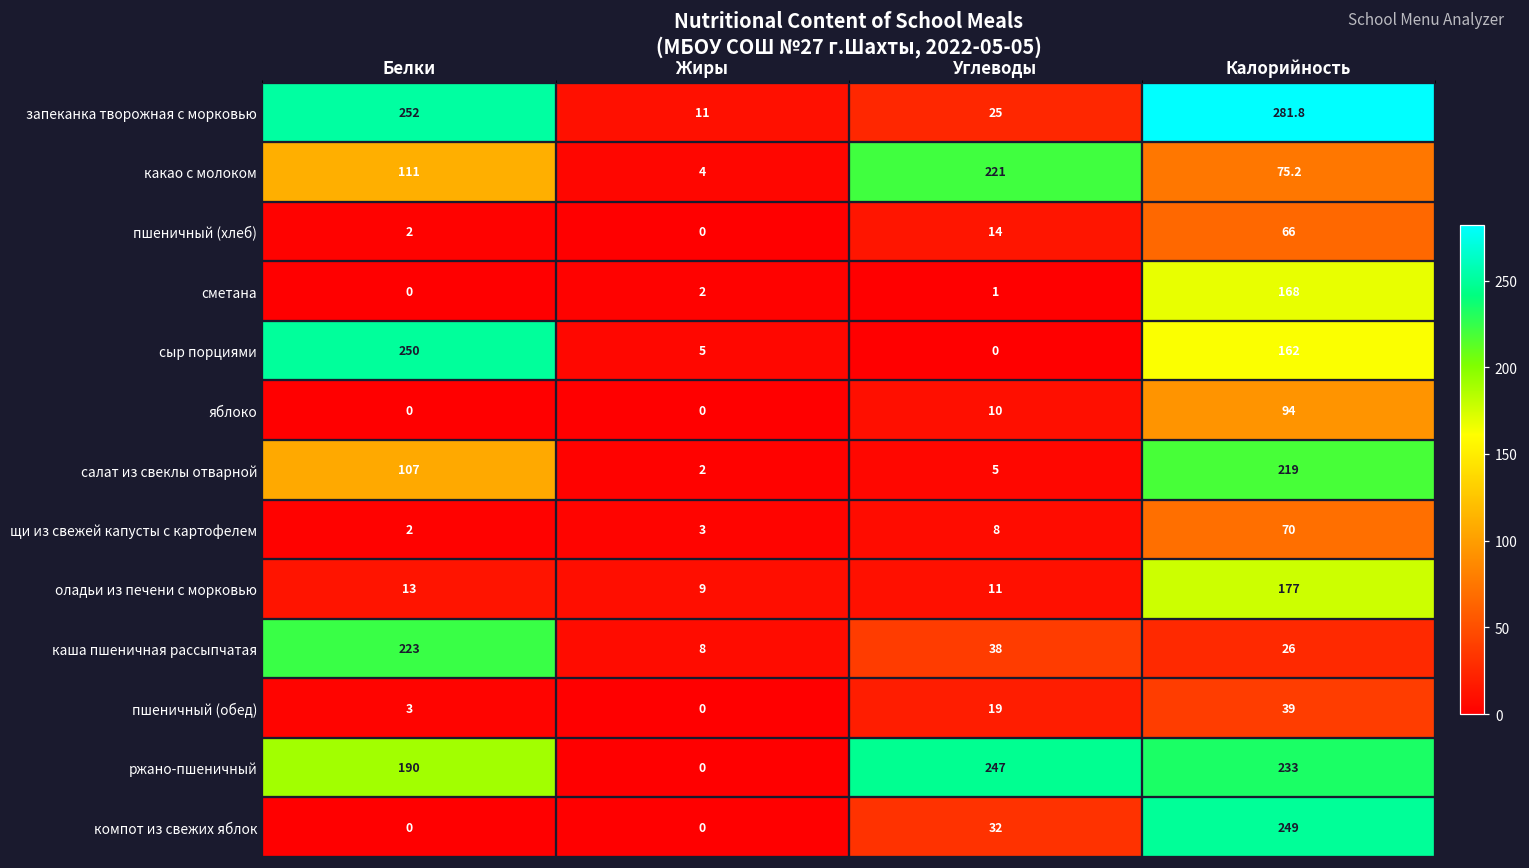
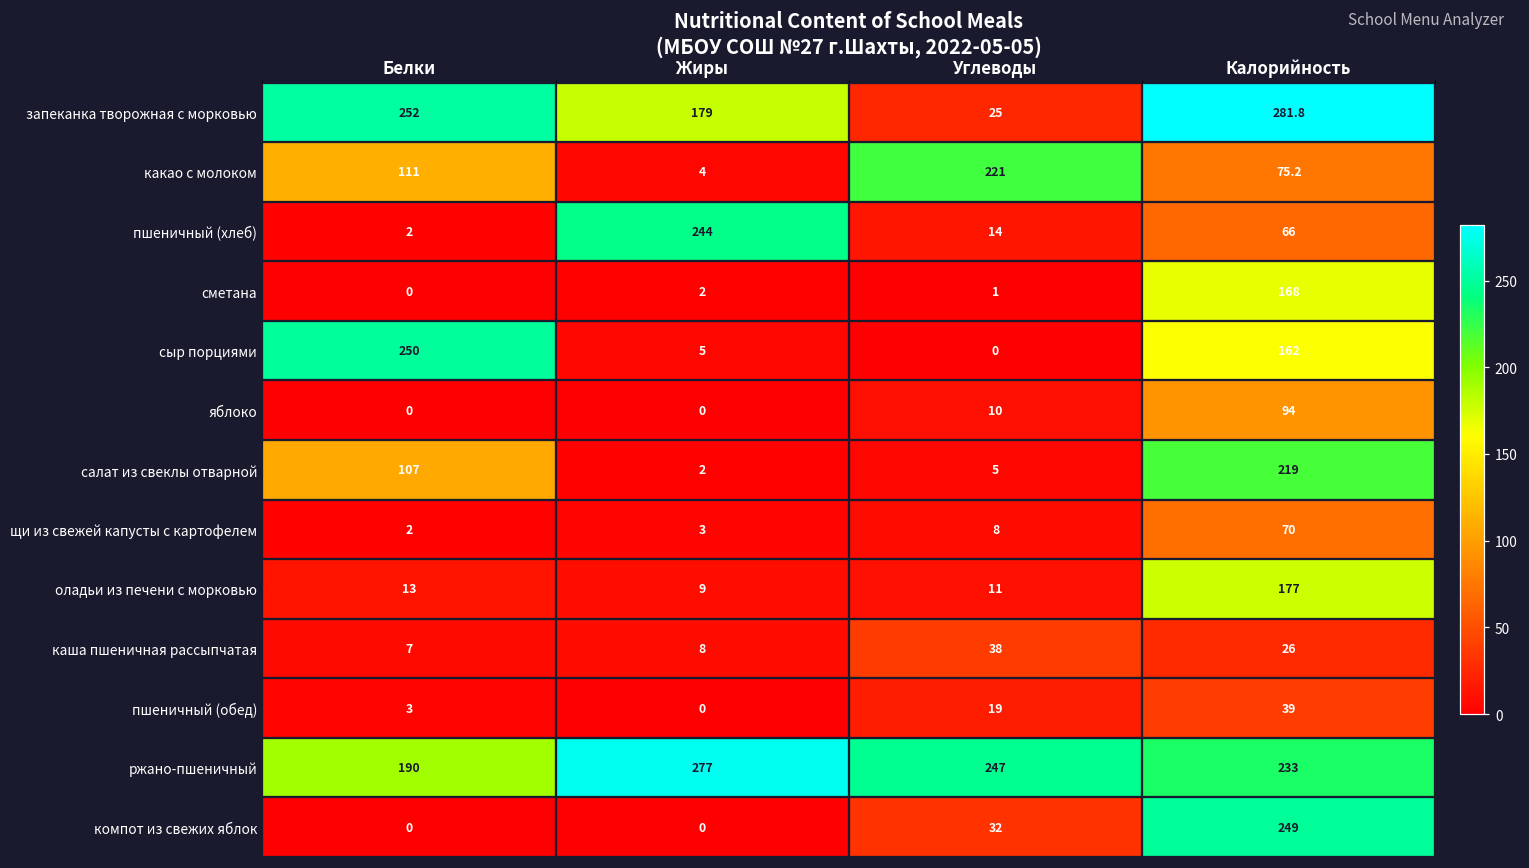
запеканка творожная с морковью, Жиры: 11 -> 179
пшеничный (хлеб), Жиры: 0 -> 244
каша пшеничная рассыпчатая, Белки: 223 -> 7
ржано-пшеничный, Жиры: 0 -> 277
